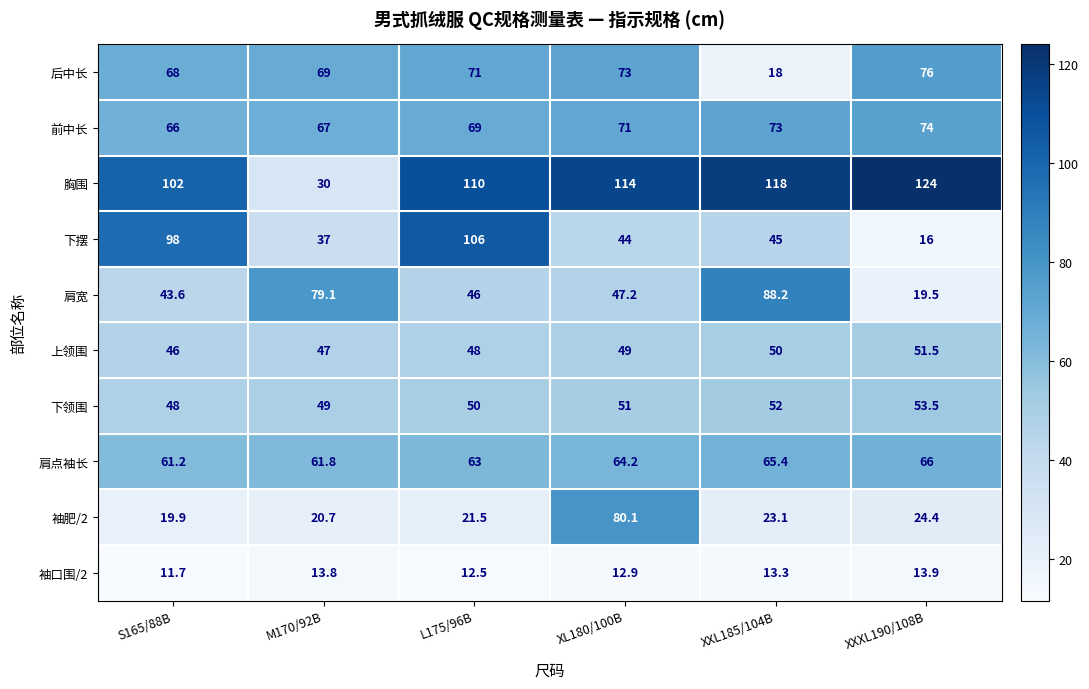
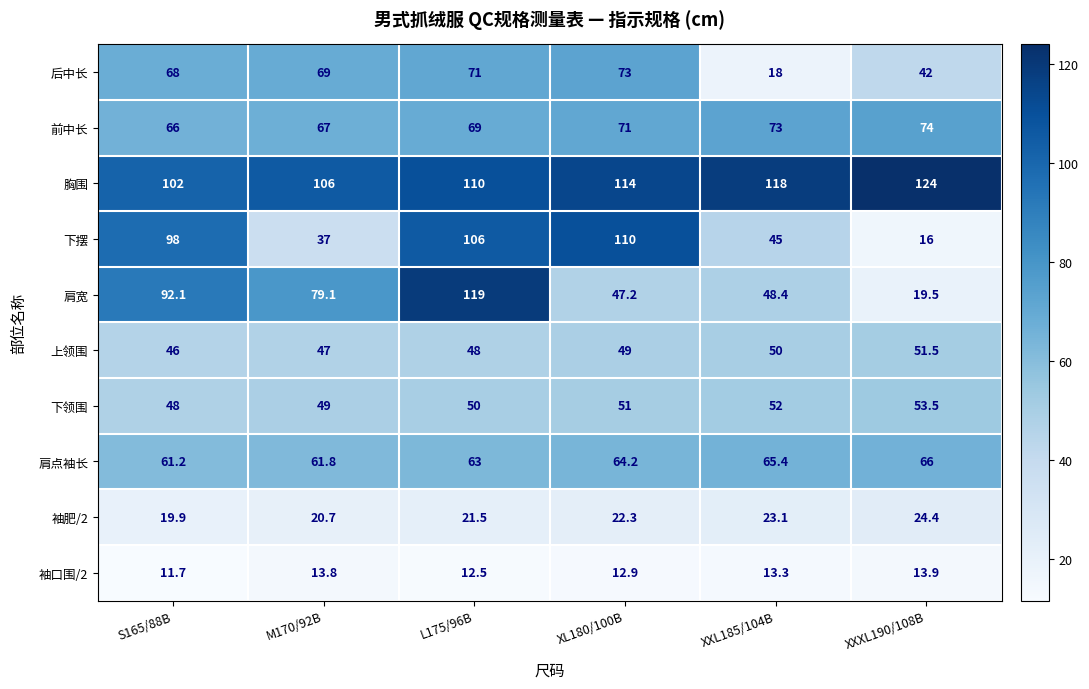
后中长, XXXL190/108B: 76 -> 42
胸围, M170/92B: 30 -> 106
下摆, XL180/100B: 44 -> 110
肩宽, S165/88B: 43.6 -> 92.1
肩宽, L175/96B: 46 -> 119
肩宽, XXL185/104B: 88.2 -> 48.4
袖肥/2, XL180/100B: 80.1 -> 22.3
